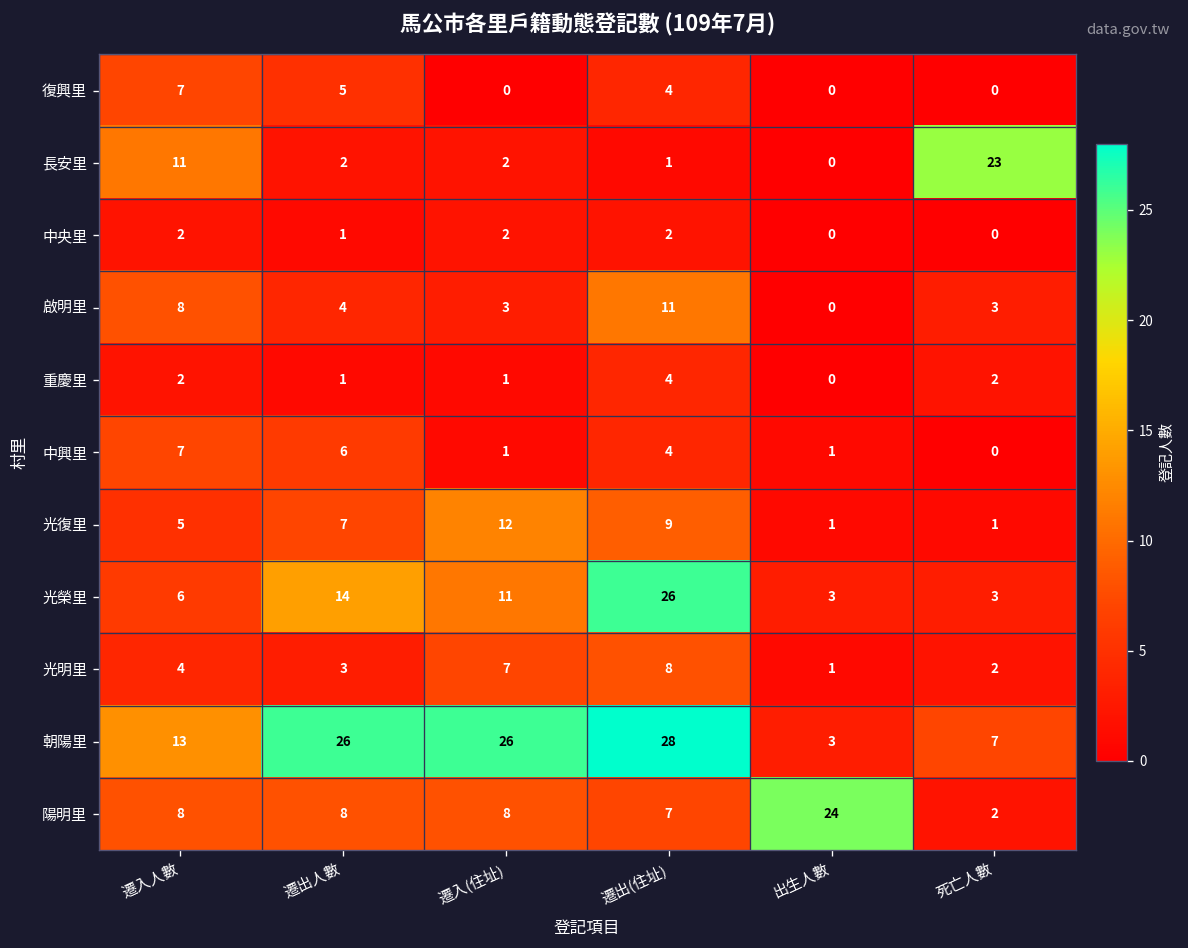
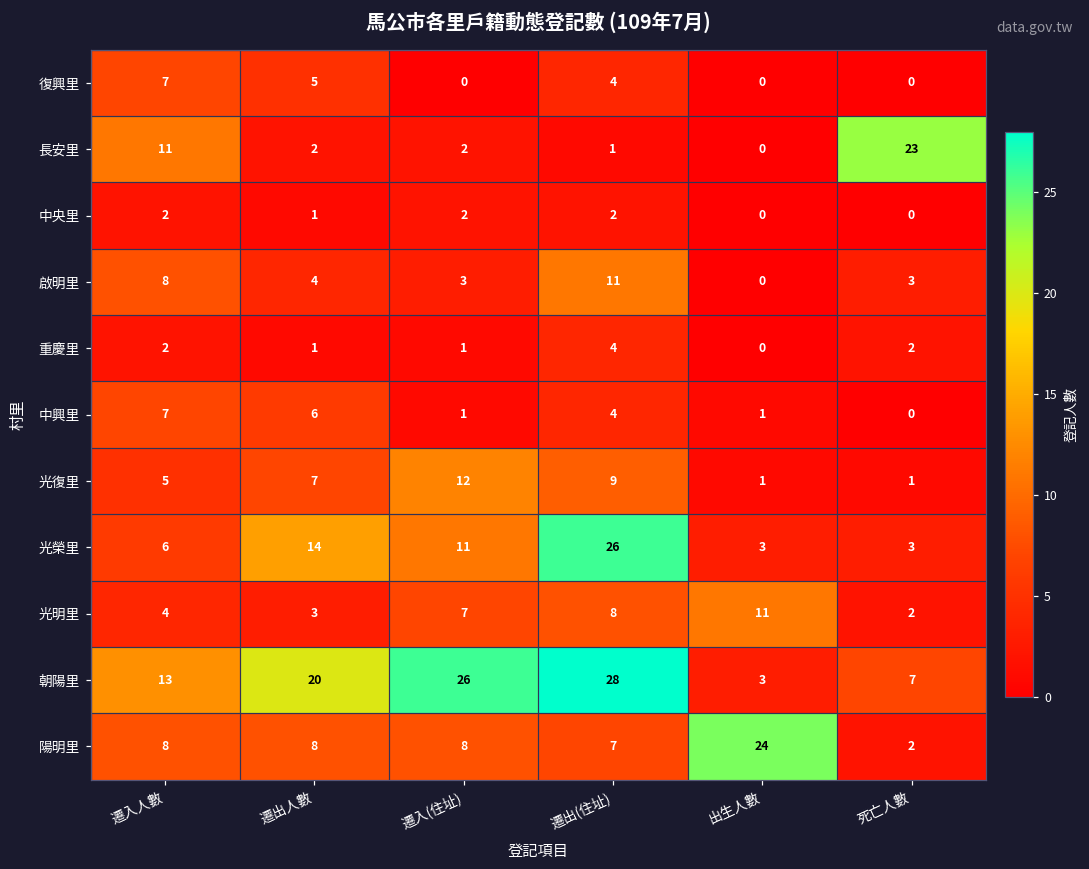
光明里, 出生人數: 1 -> 11
朝陽里, 遷出人數: 26 -> 20
